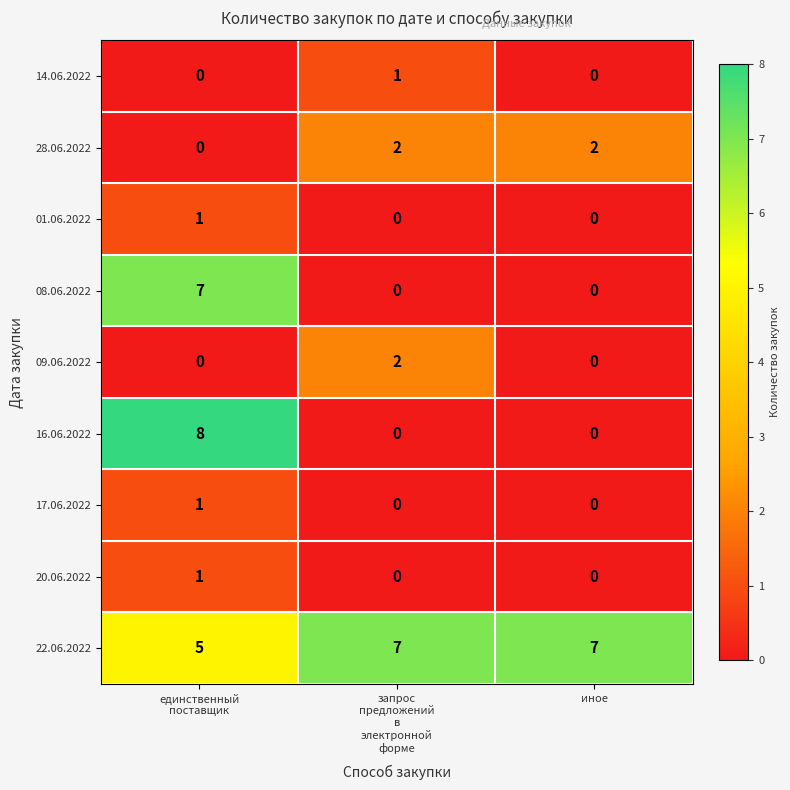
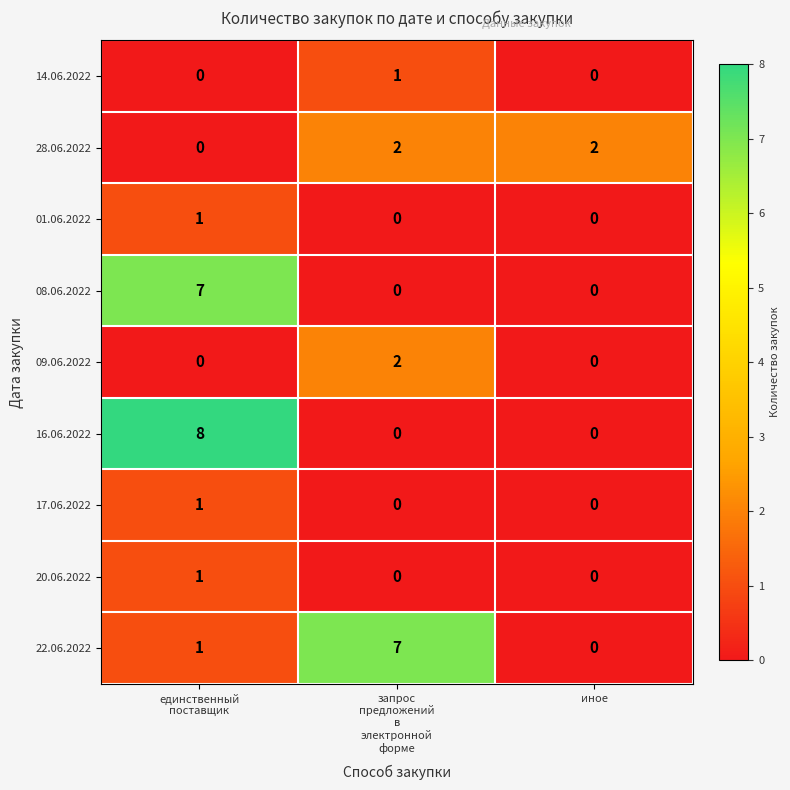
22.06.2022, единственный поставщик: 5 -> 1
22.06.2022, иное: 7 -> 0
